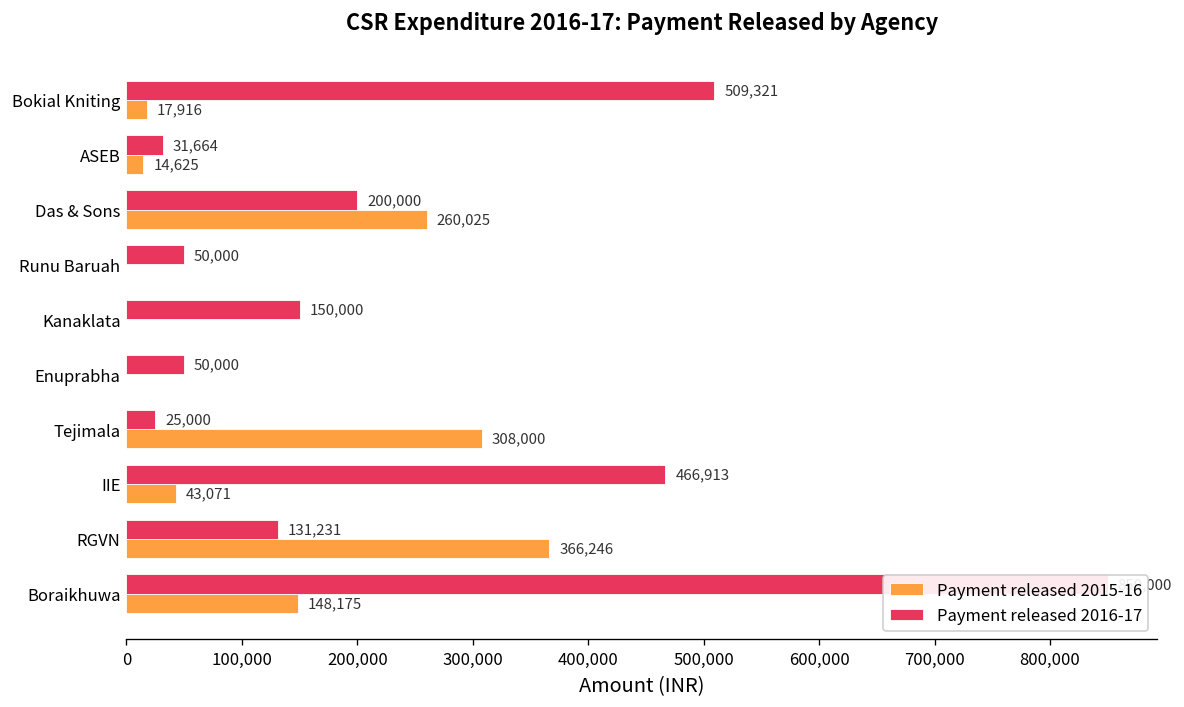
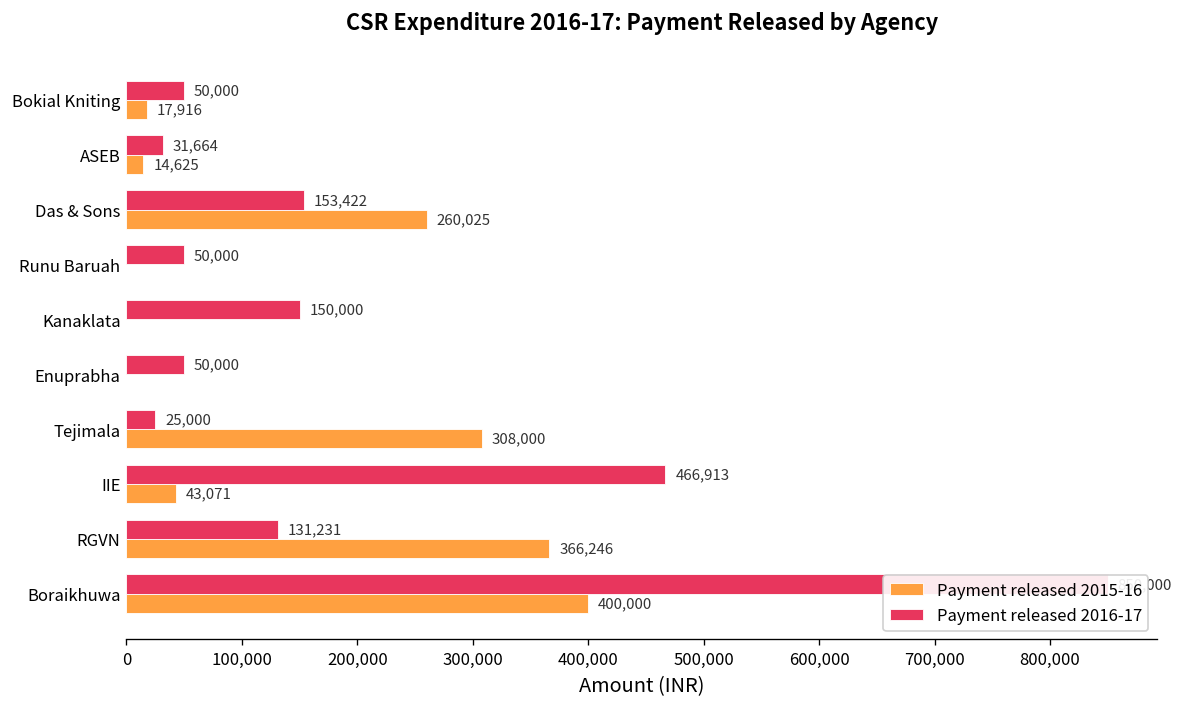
Payment released 2016-17, Bokial Kniting: 509,321 -> 50,000
Payment released 2016-17, Das & Sons: 200,000 -> 153,422
Payment released 2015-16, Boraikhuwa: 148,175 -> 400,000
